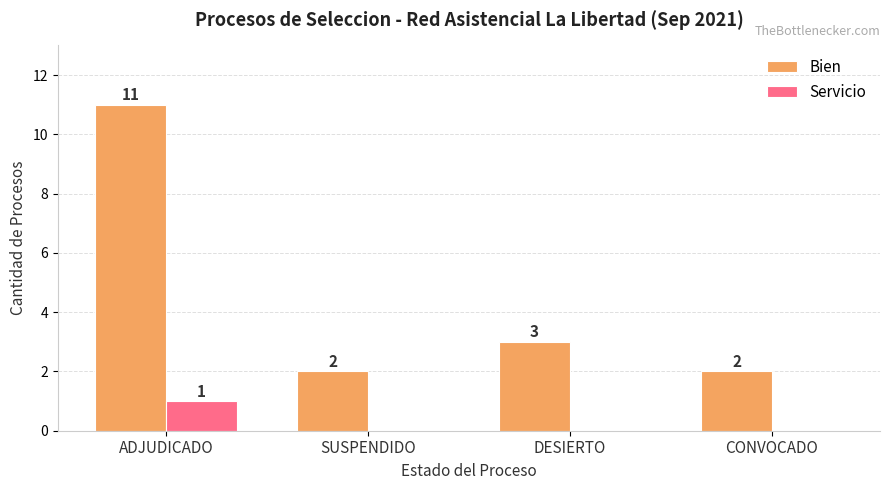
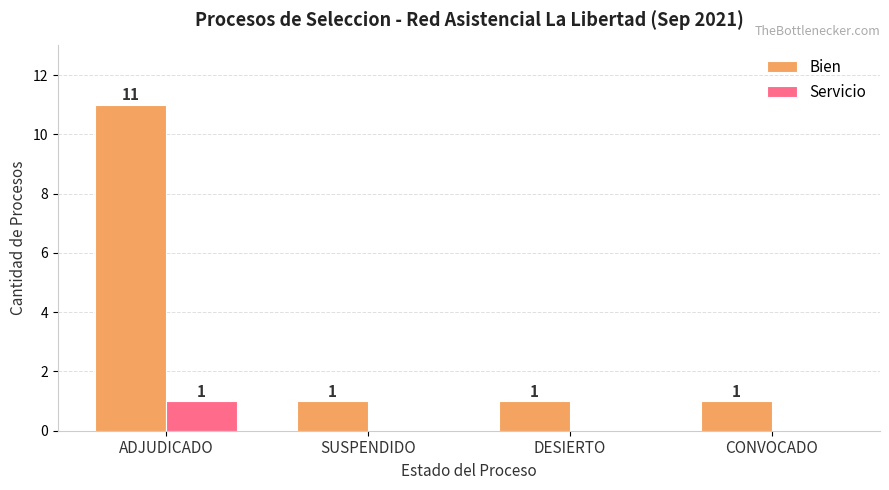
Bien, SUSPENDIDO: 2 -> 1
Bien, DESIERTO: 3 -> 1
Bien, CONVOCADO: 2 -> 1
